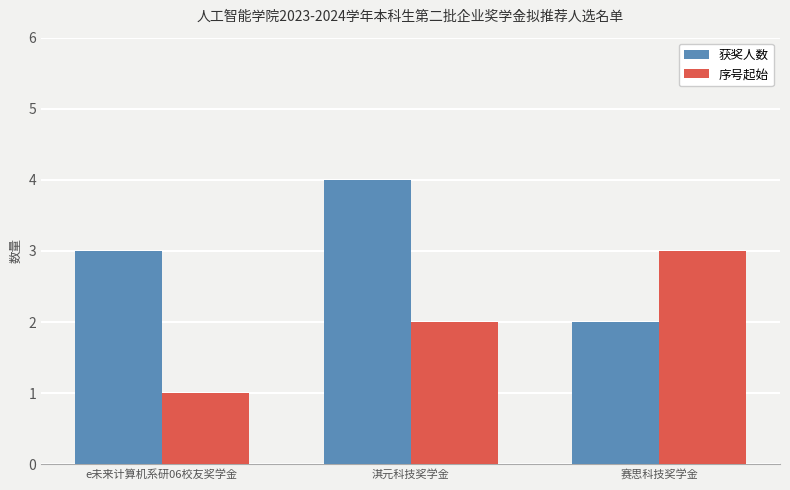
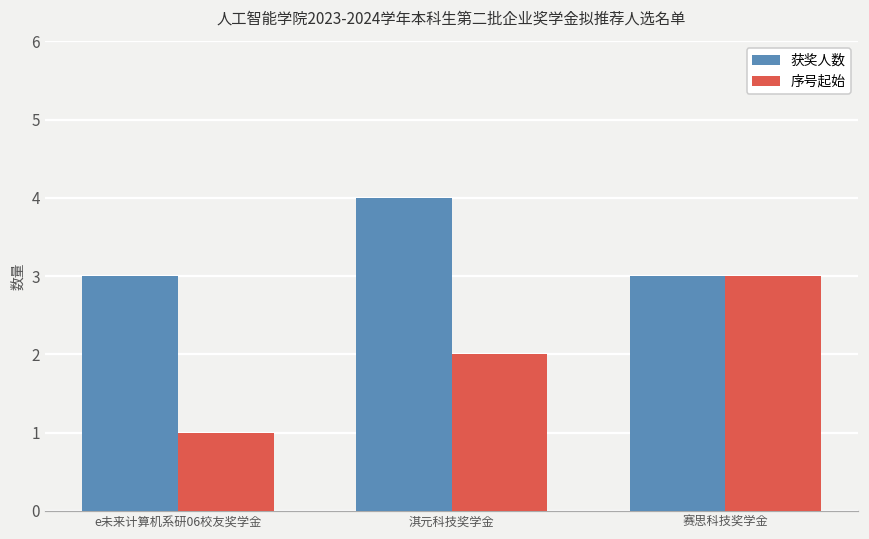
获奖人数, 赛思科技奖学金: 2 -> 3
